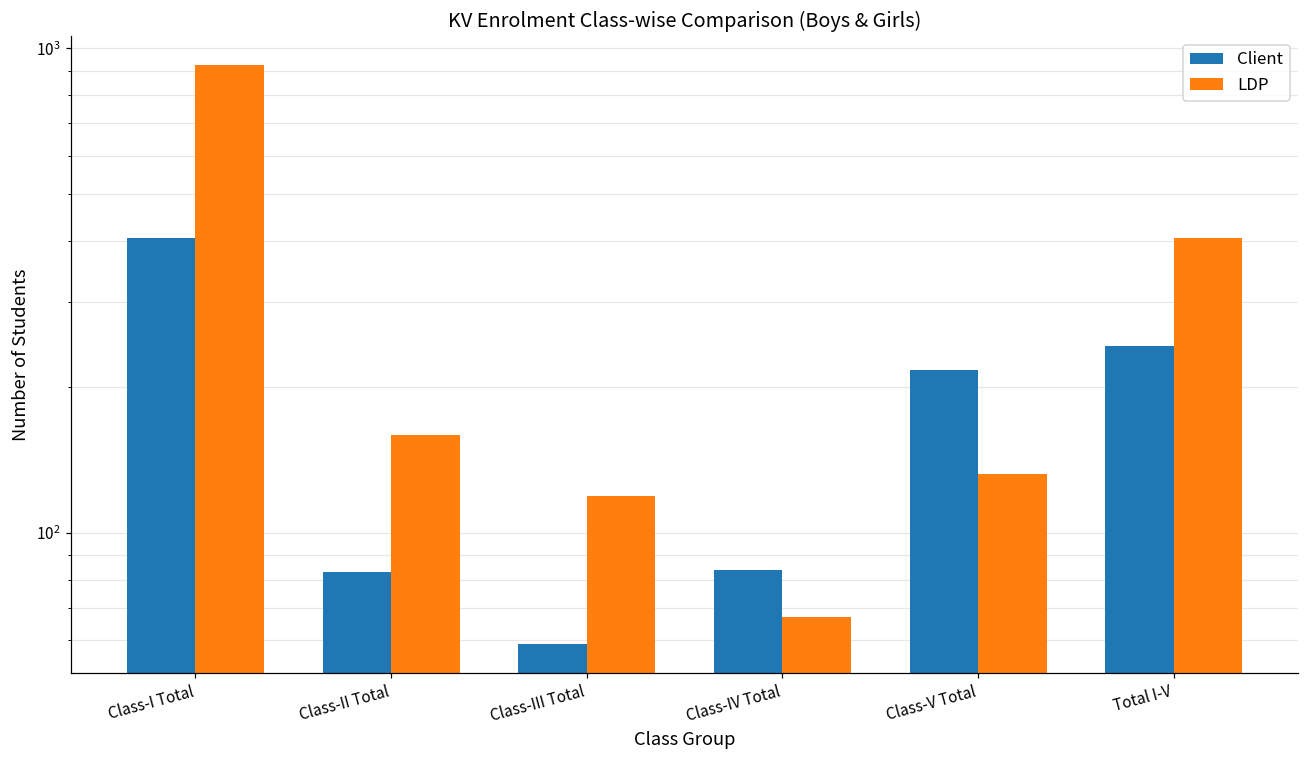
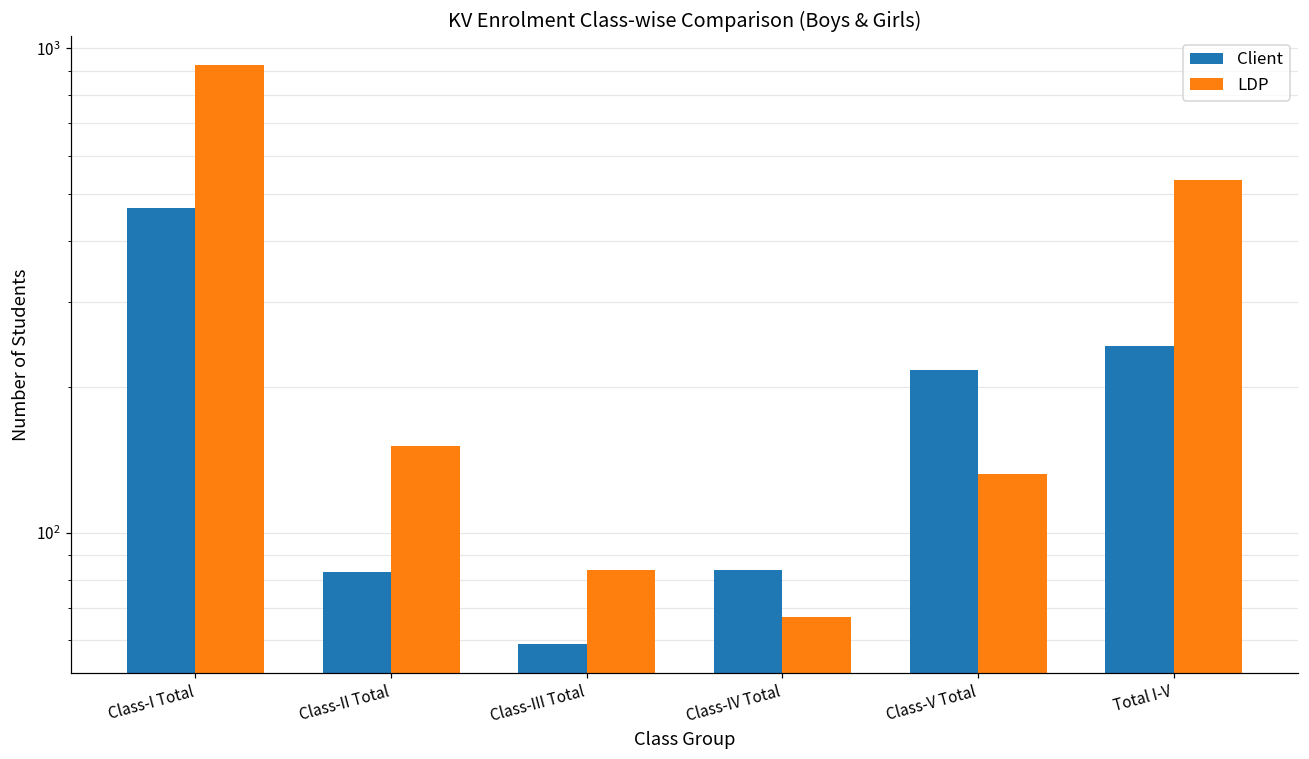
Client, Class-I Total: 410 -> 470
LDP, Class-II Total: 159 -> 151
LDP, Class-III Total: 119 -> 84
LDP, Total I-V: 410 -> 540
